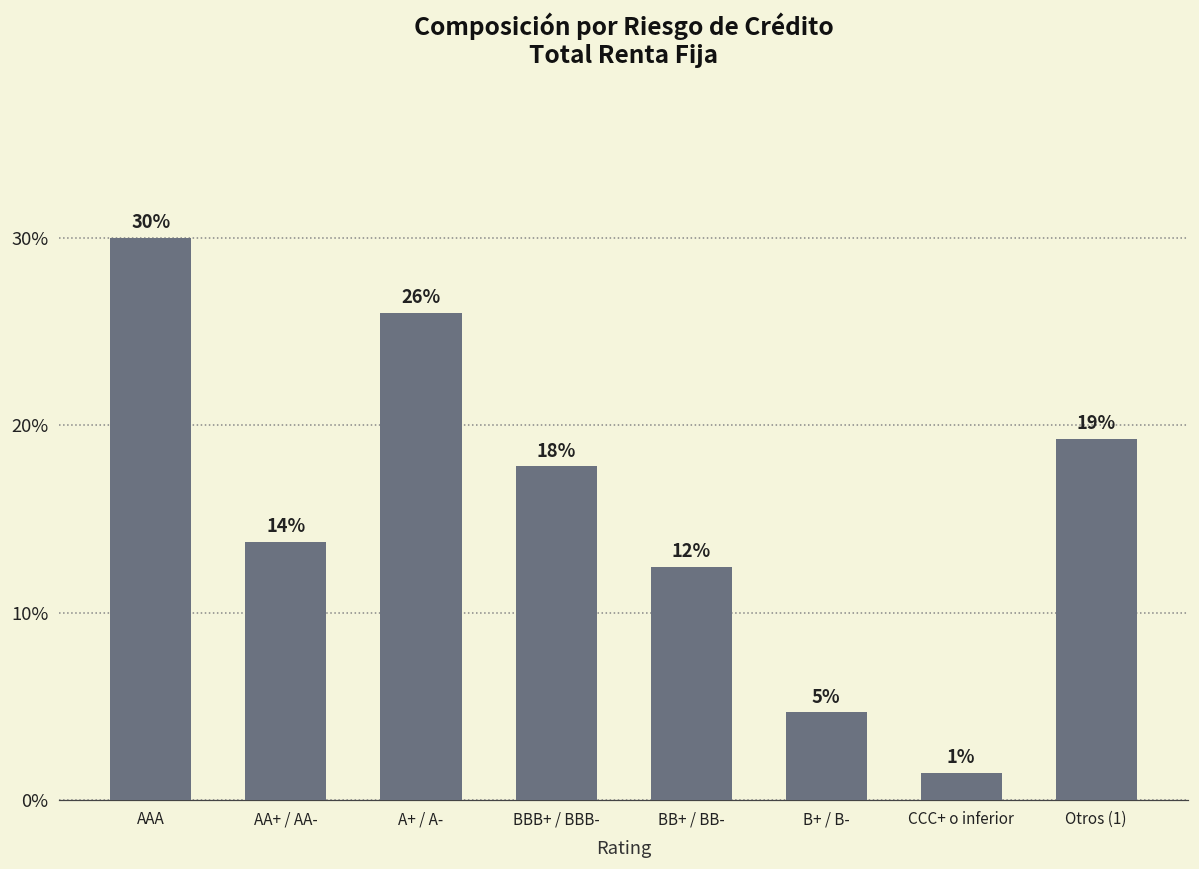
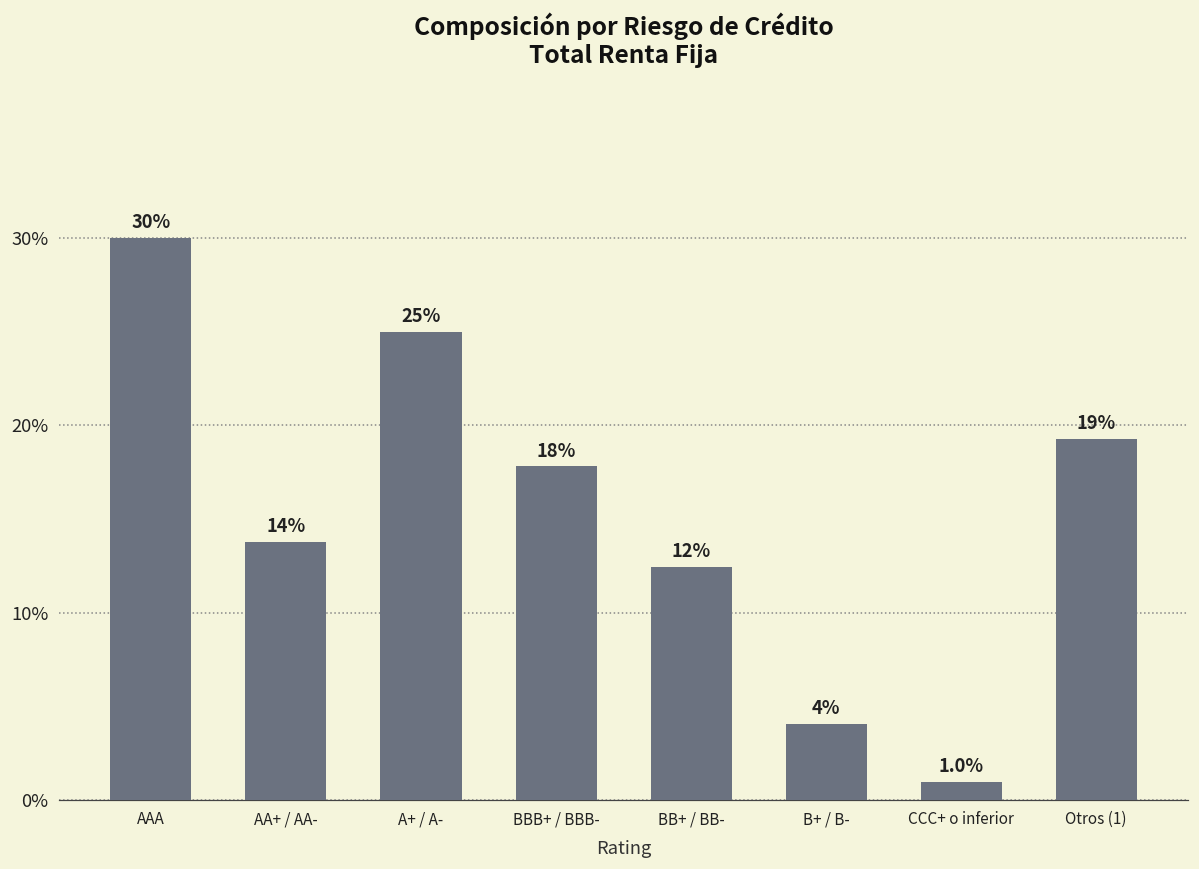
A+ / A-: 26% -> 25%
B+ / B-: 5% -> 4%
CCC+ o inferior: 1% -> 1.0%
